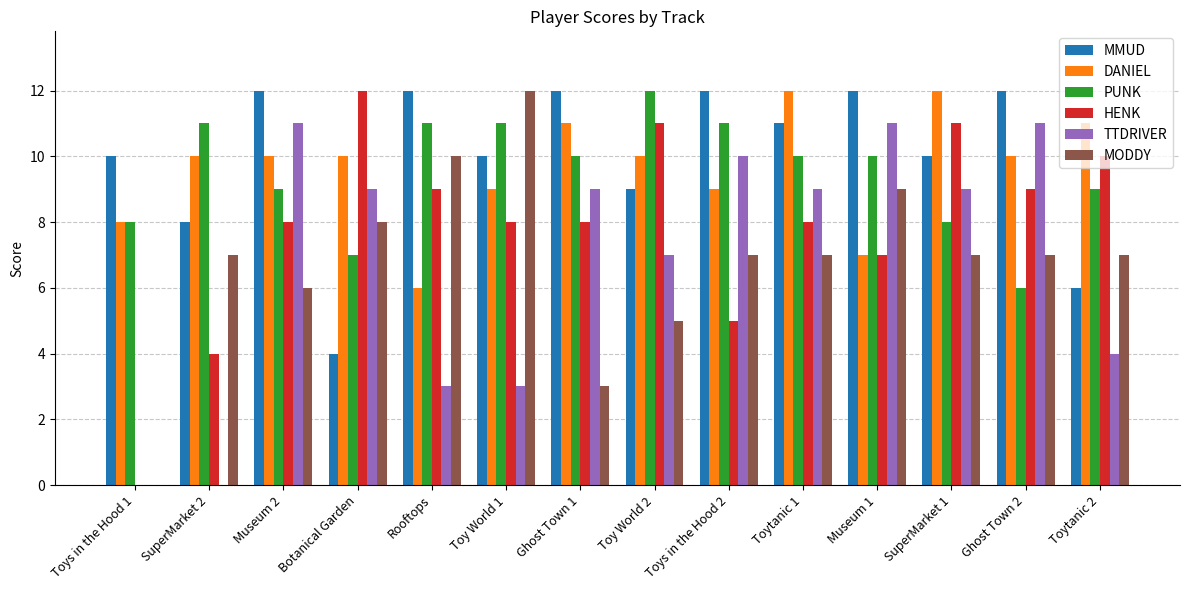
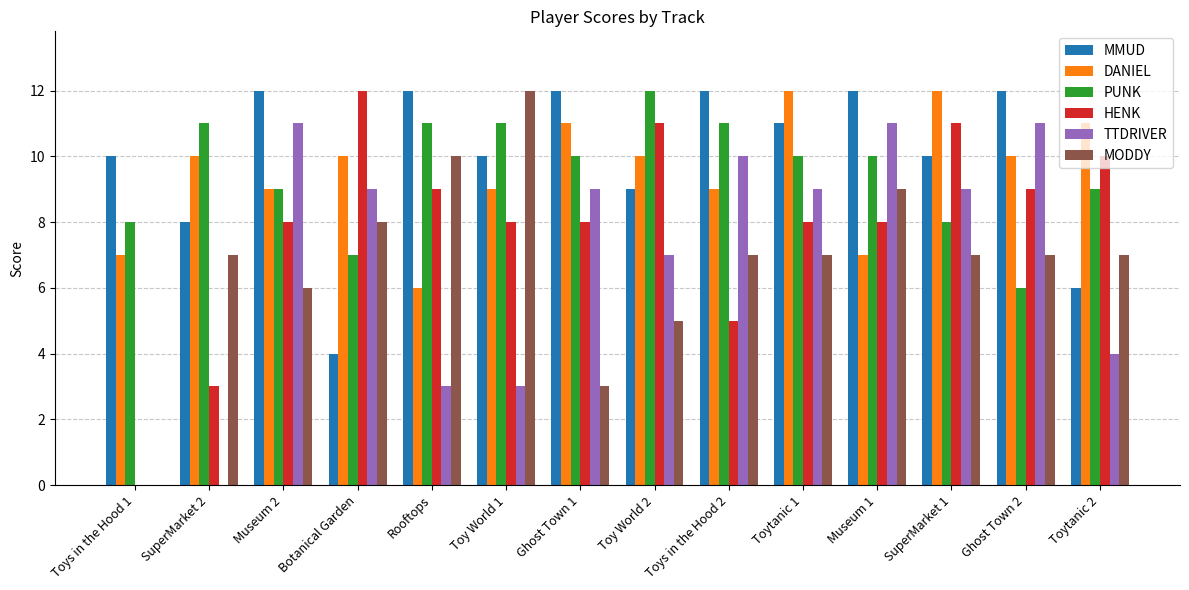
DANIEL, Toys in the Hood 1: 8 -> 7
HENK, SuperMarket 2: 4 -> 3
DANIEL, Museum 2: 10 -> 9
HENK, Museum 1: 7 -> 8
